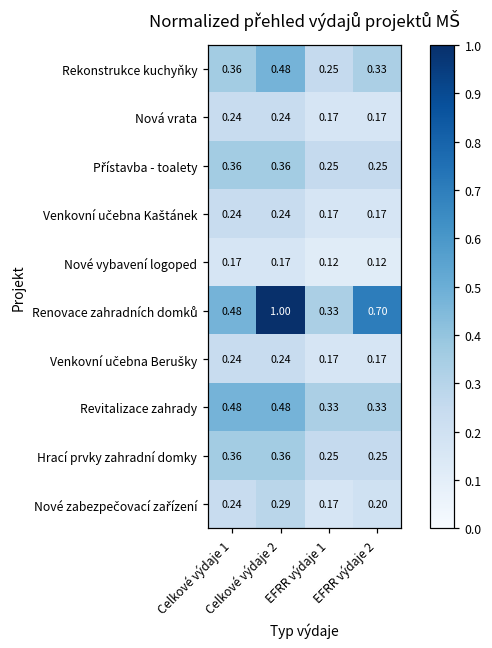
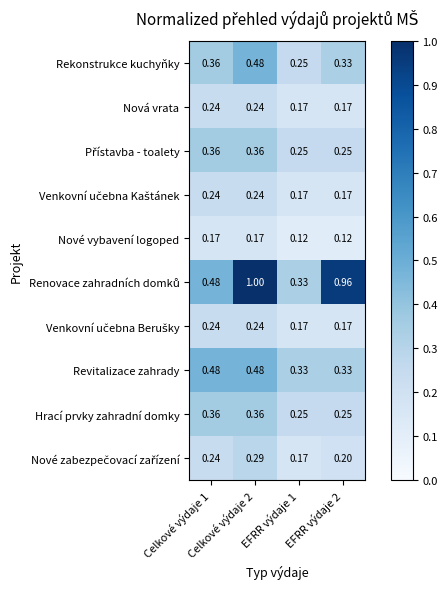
Renovace zahradních domků, EFRR výdaje 2: 0.70 -> 0.96
